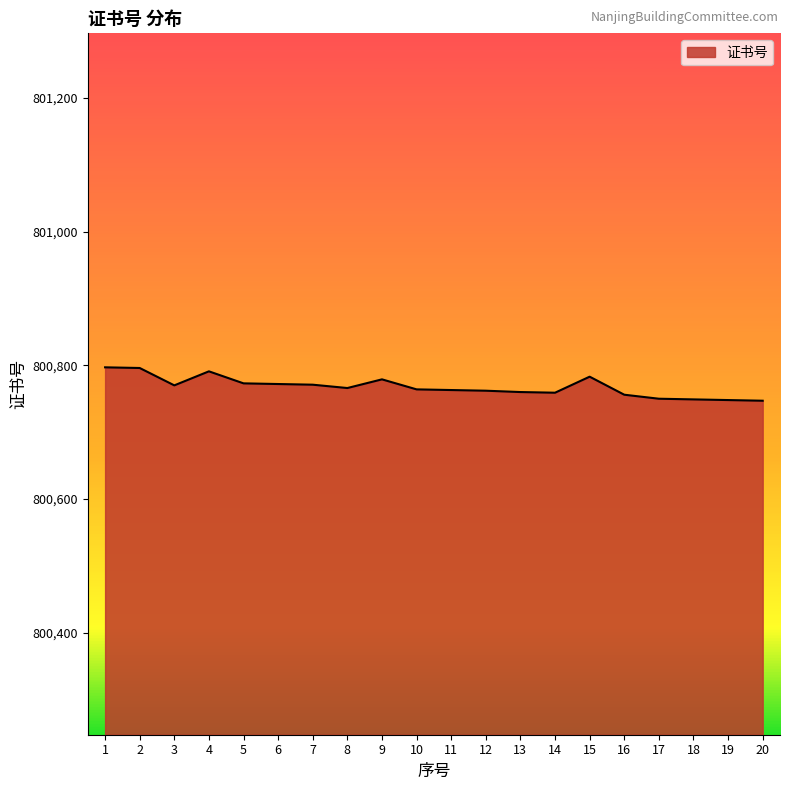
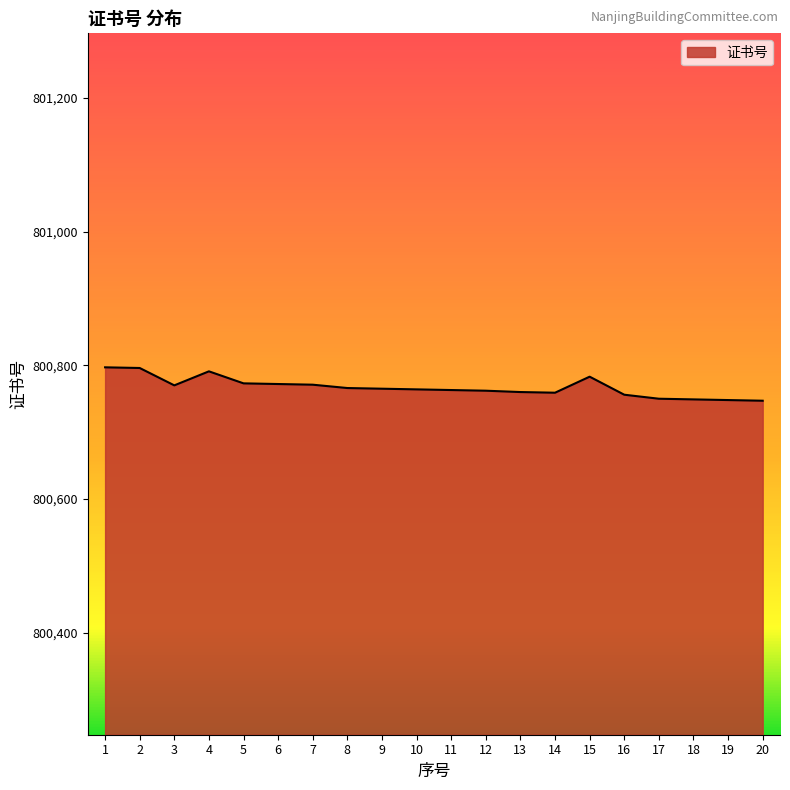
9: 800,780 -> 800,770
